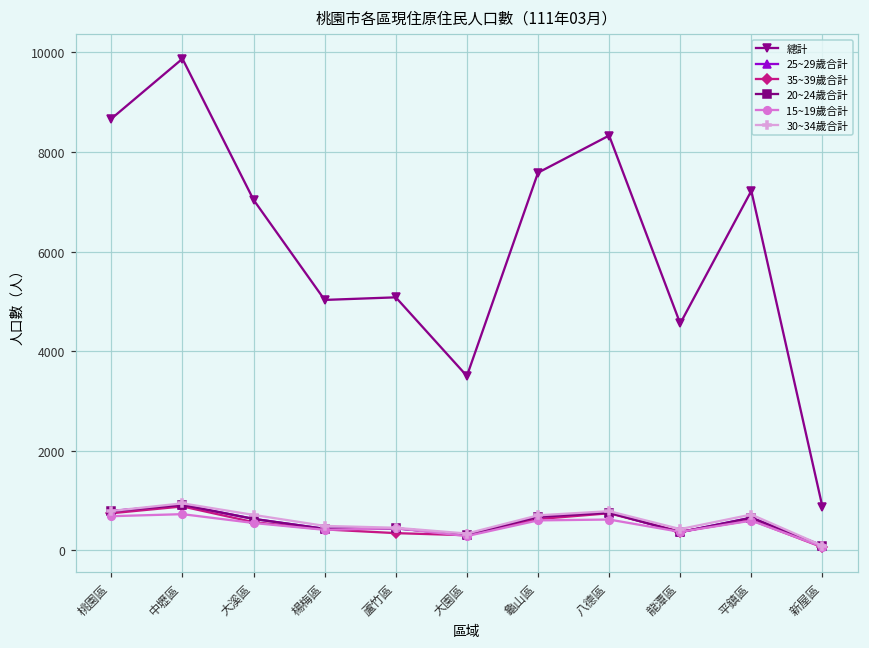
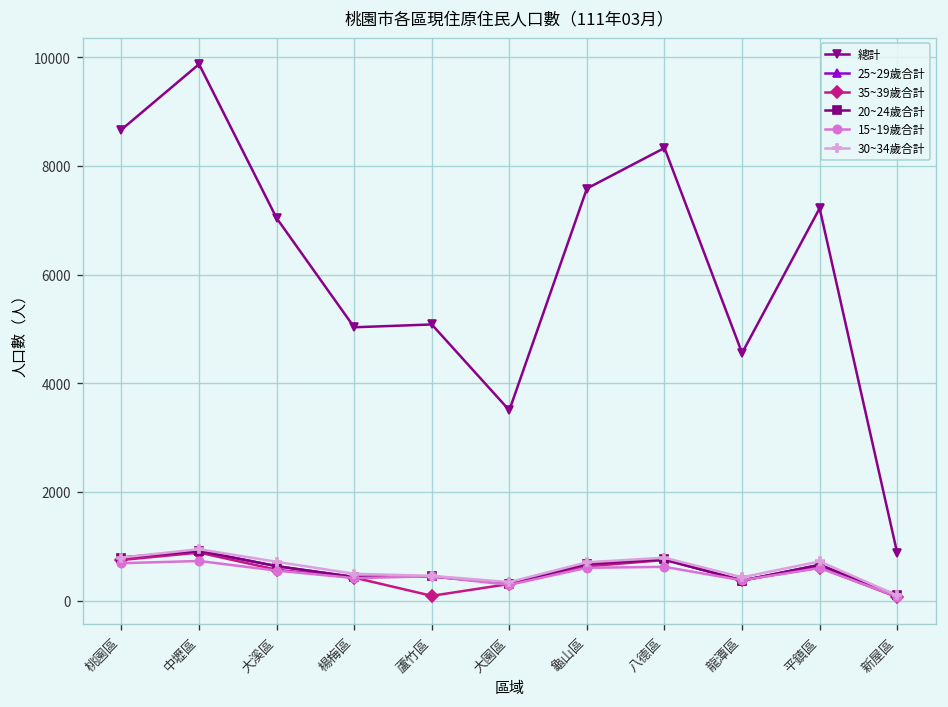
35~39歲合計, 蘆竹區: 300 -> 100
